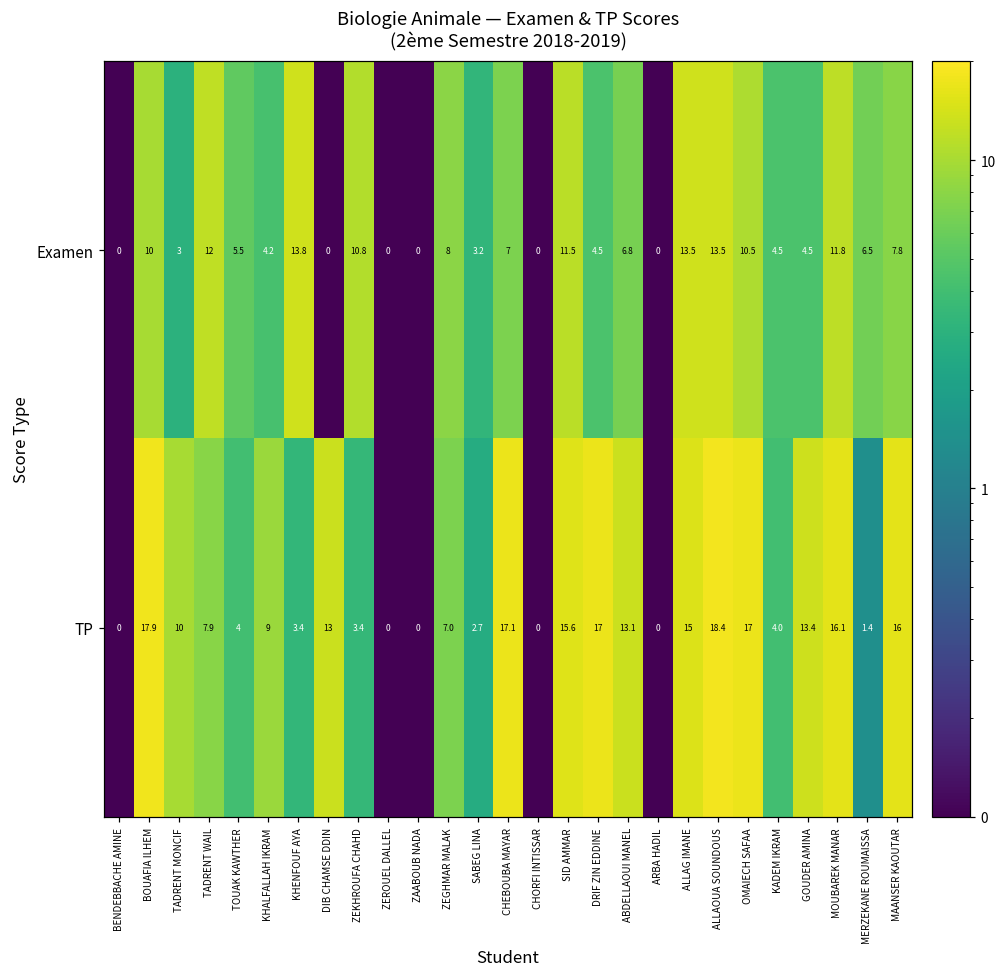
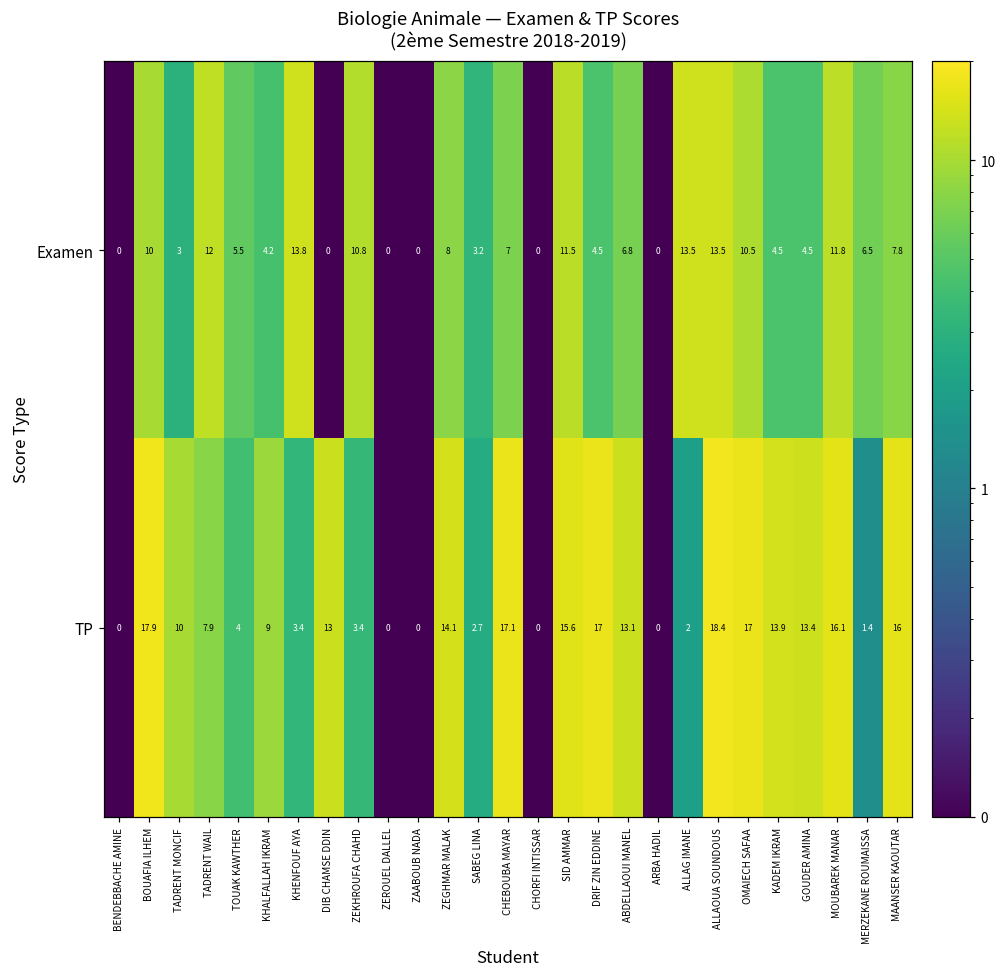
TP, ZEGHMAR MALAK: 7.0 -> 14.1
TP, ALLAG IMANE: 15 -> 2
TP, KADEM IKRAM: 4.0 -> 13.9
